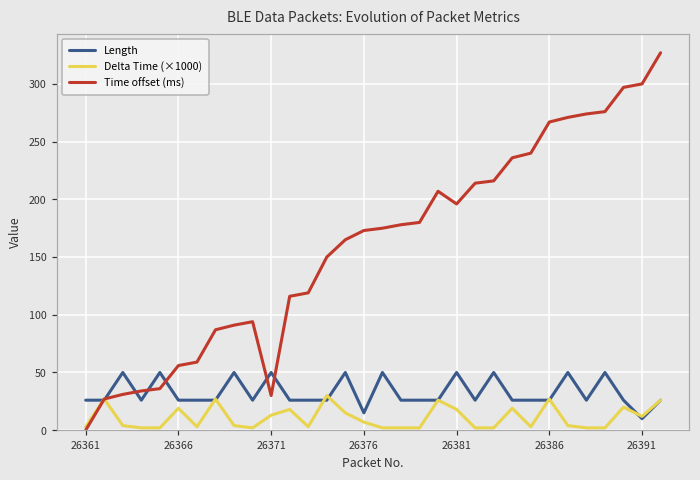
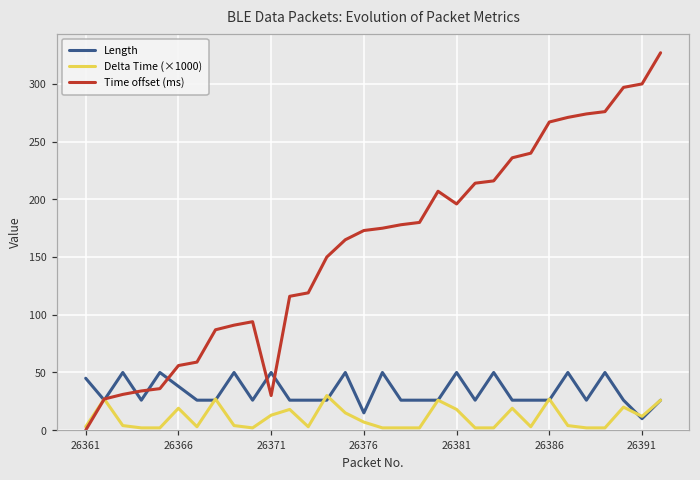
Length, 26361: 26 -> 45
Length, 26366: 26 -> 38
